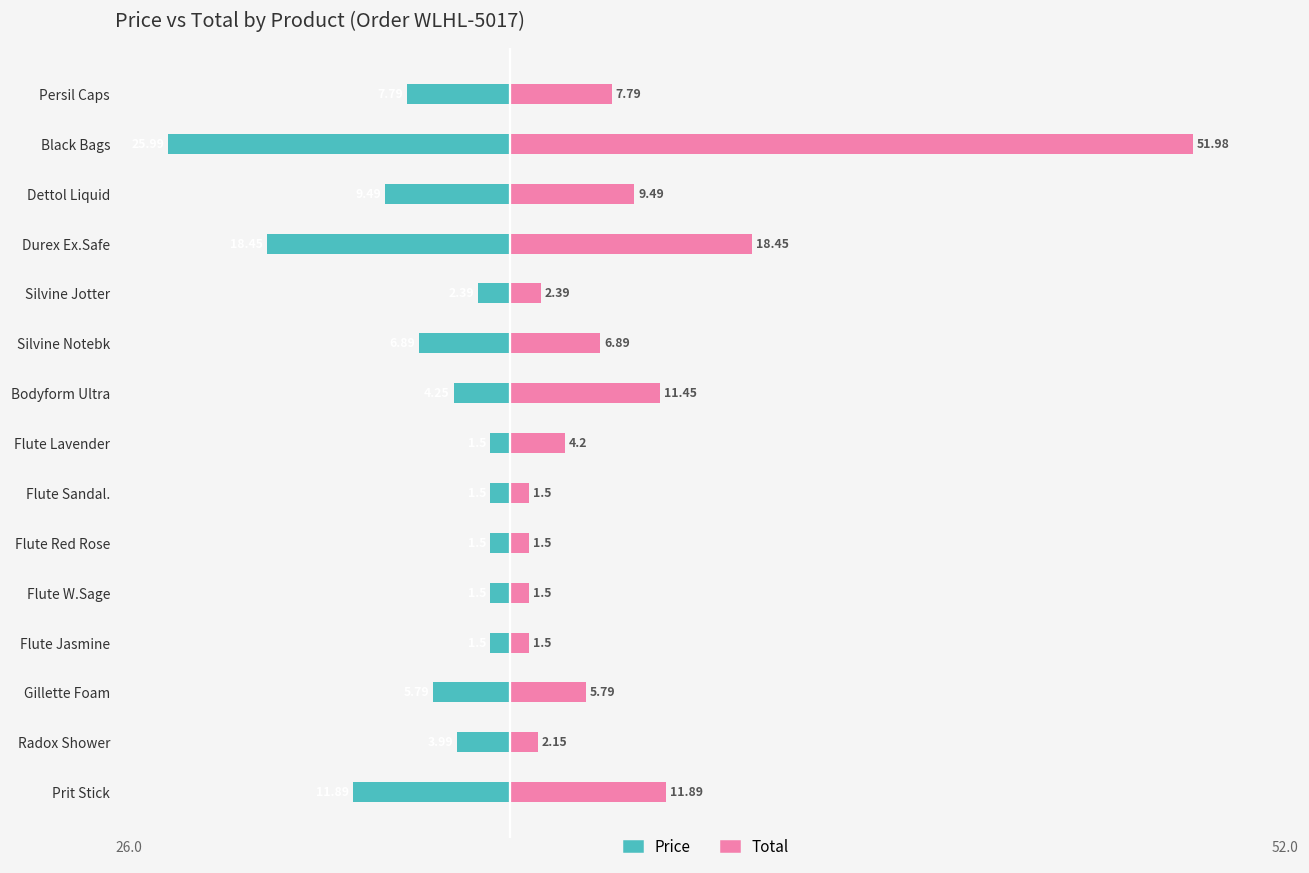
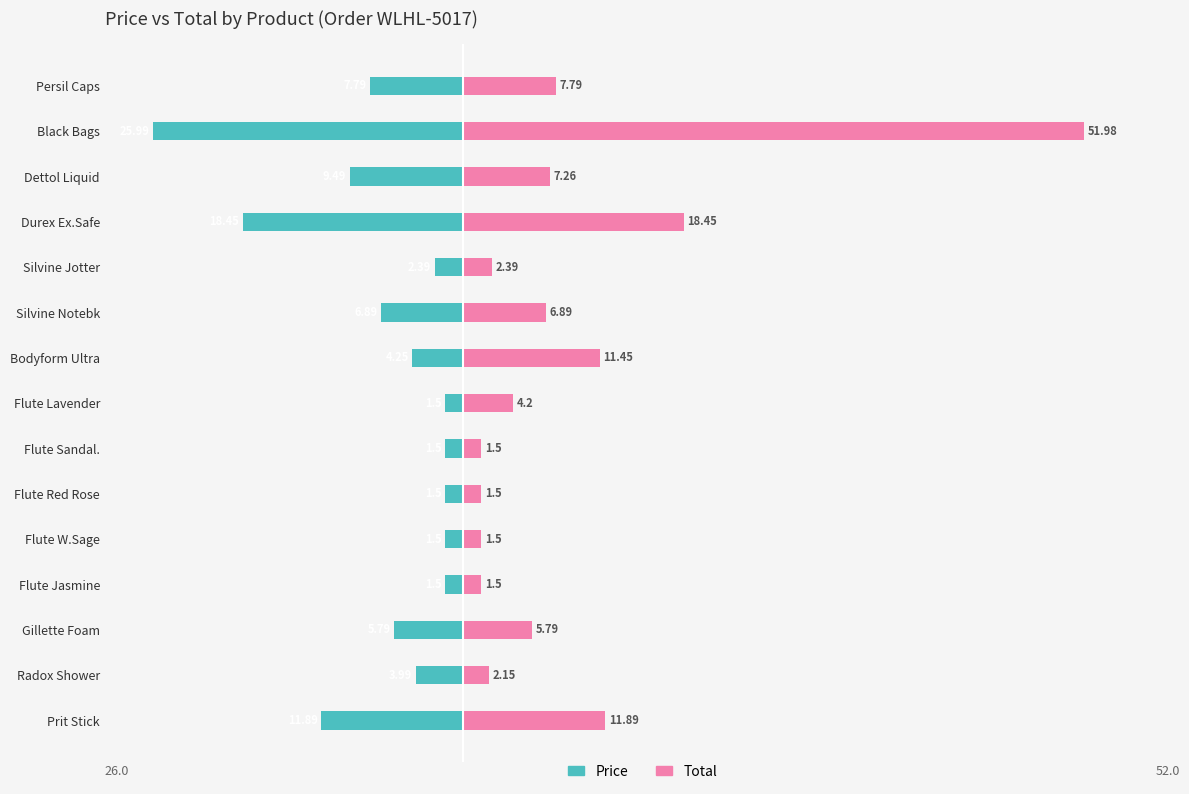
Total, Dettol Liquid: 9.49 -> 7.26
